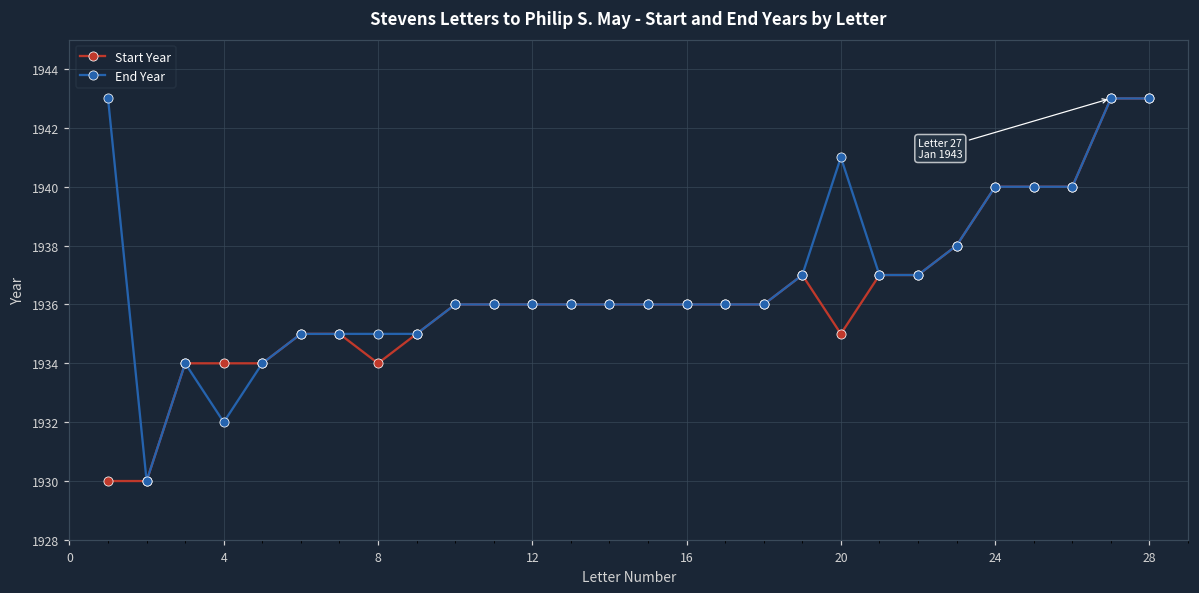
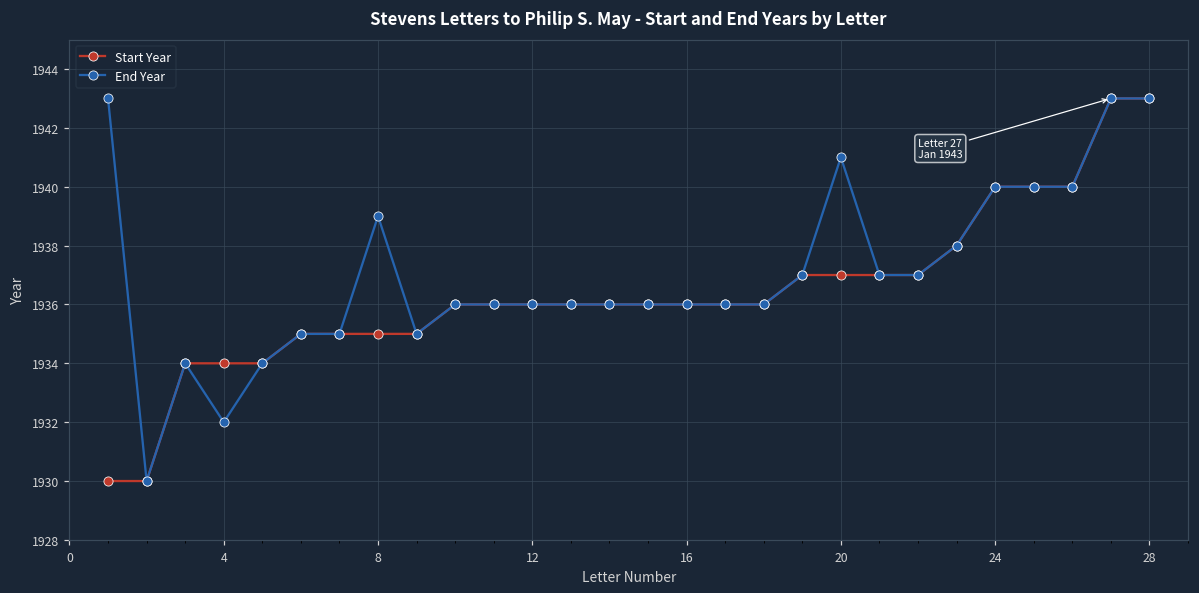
Start Year, 8: 1934 -> 1935
End Year, 8: 1935 -> 1939
Start Year, 20: 1935 -> 1937
